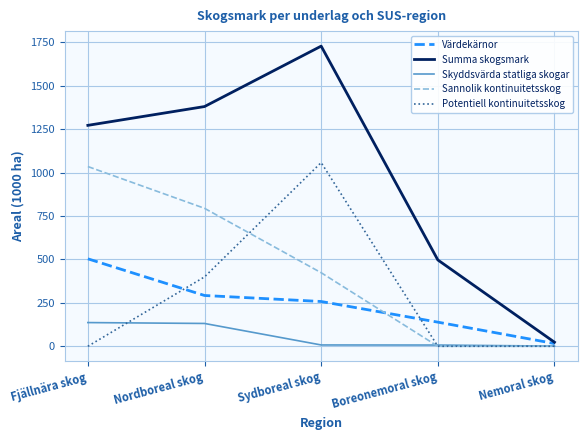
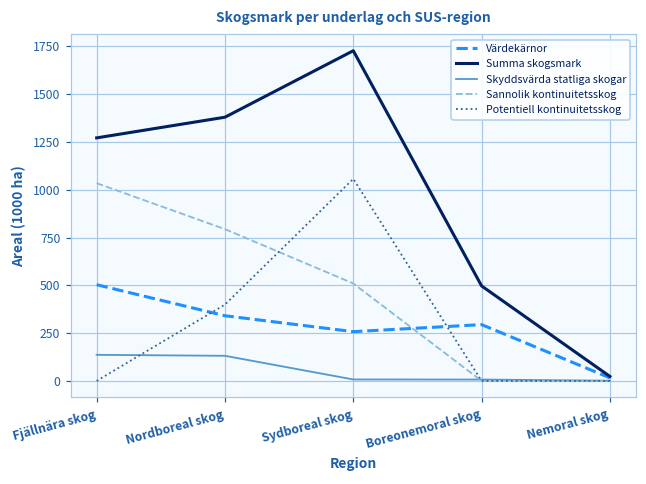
Värdekärnor, Nordboreal skog: 290 -> 340
Sannolik kontinuitetsskog, Sydboreal skog: 420 -> 510
Värdekärnor, Boreonemoral skog: 140 -> 290
